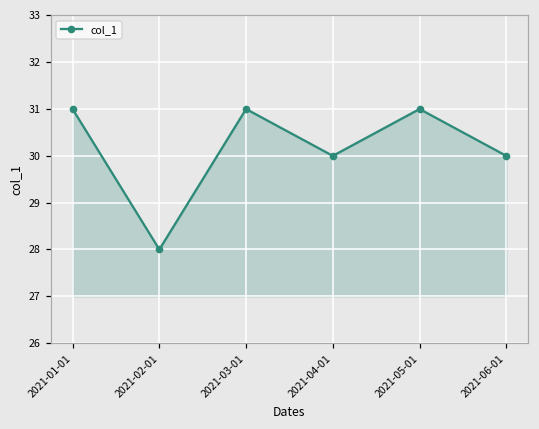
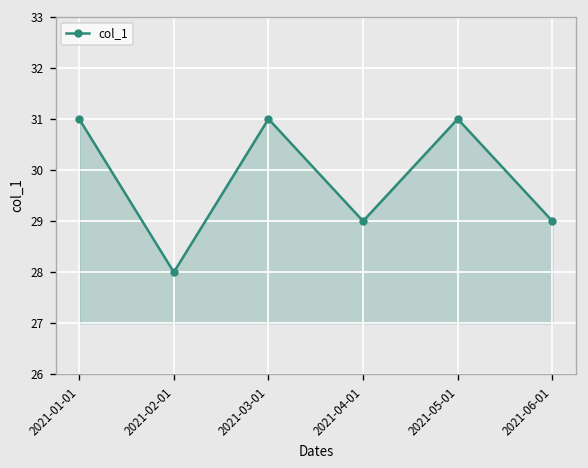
2021-04-01: 30 -> 29
2021-06-01: 30 -> 29
